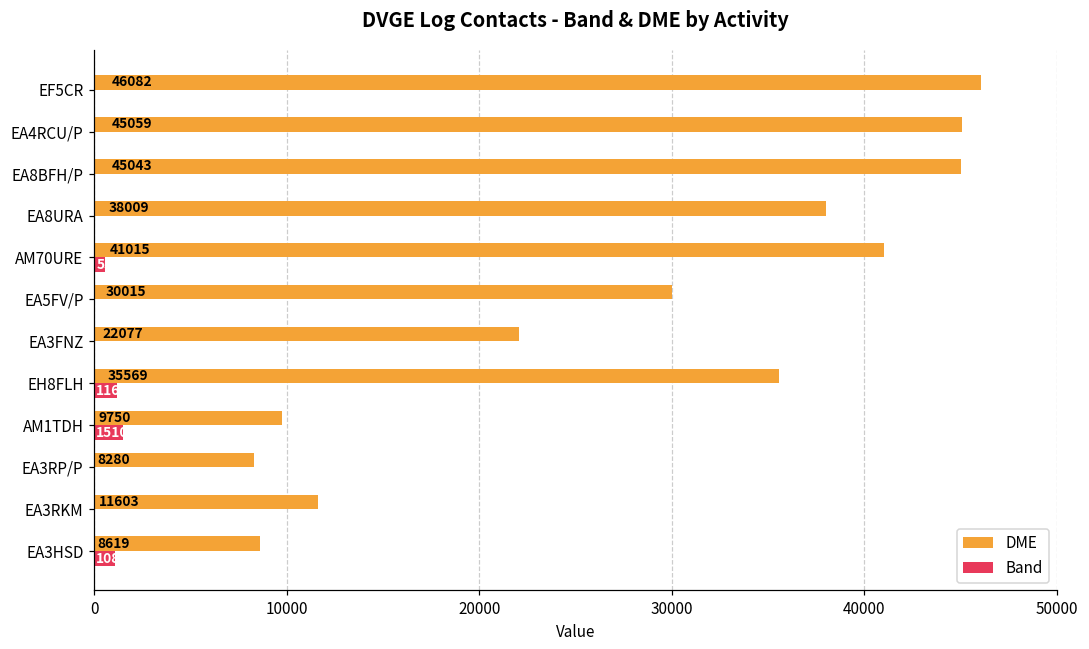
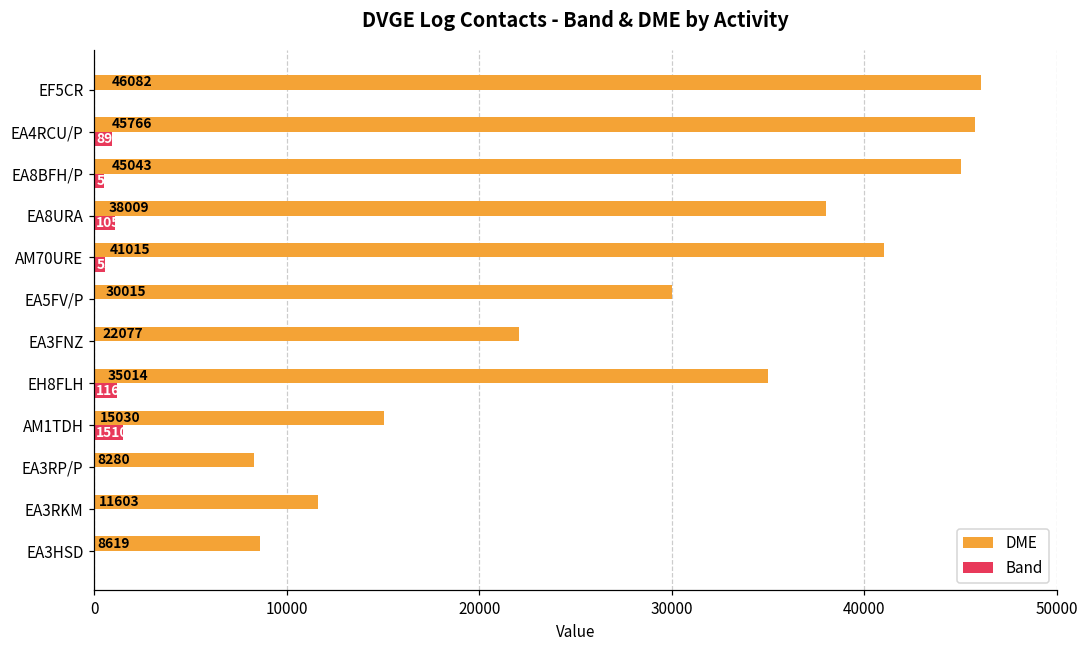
DME, EA4RCU/P: 45059 -> 45766
Band, EA4RCU/P: 0 -> 900
Band, EA8BFH/P: 0 -> 500
Band, EA8URA: 0 -> 1100
DME, EH8FLH: 35569 -> 35014
DME, AM1TDH: 9750 -> 15030
Band, EA3HSD: 1100 -> 0
